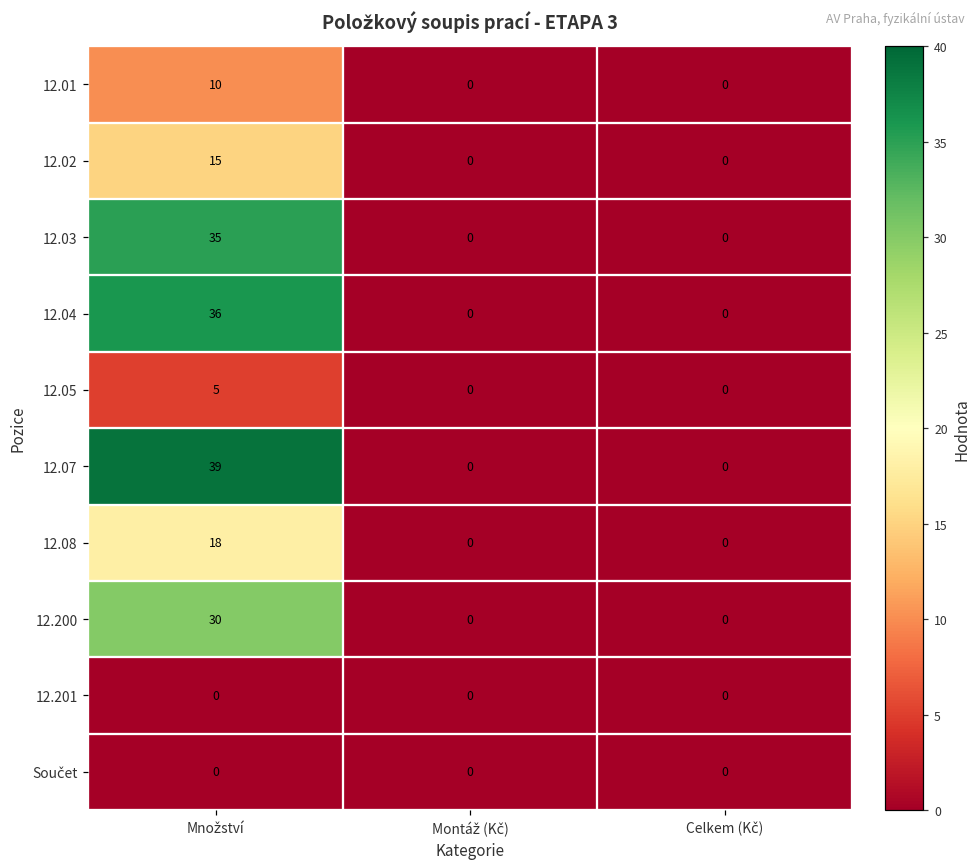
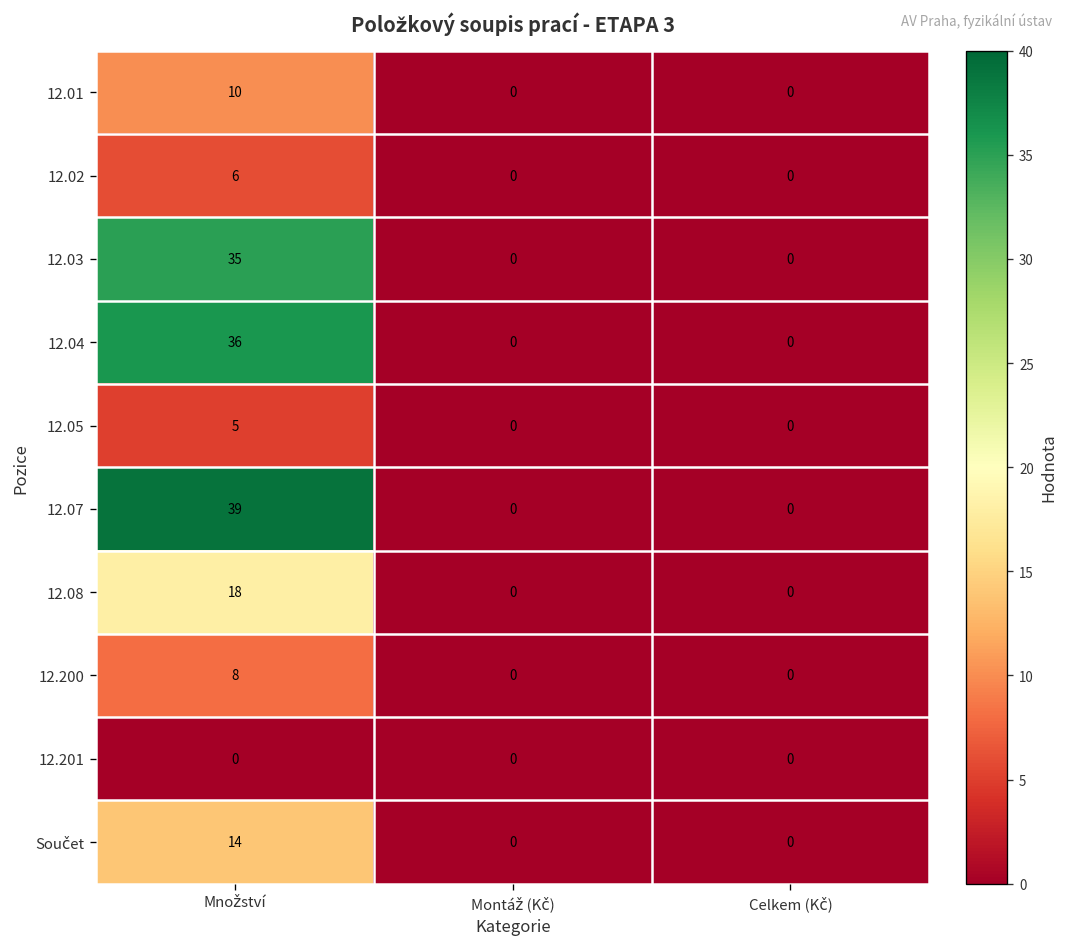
12.02, Množství: 15 -> 6
12.200, Množství: 30 -> 8
Součet, Množství: 0 -> 14
